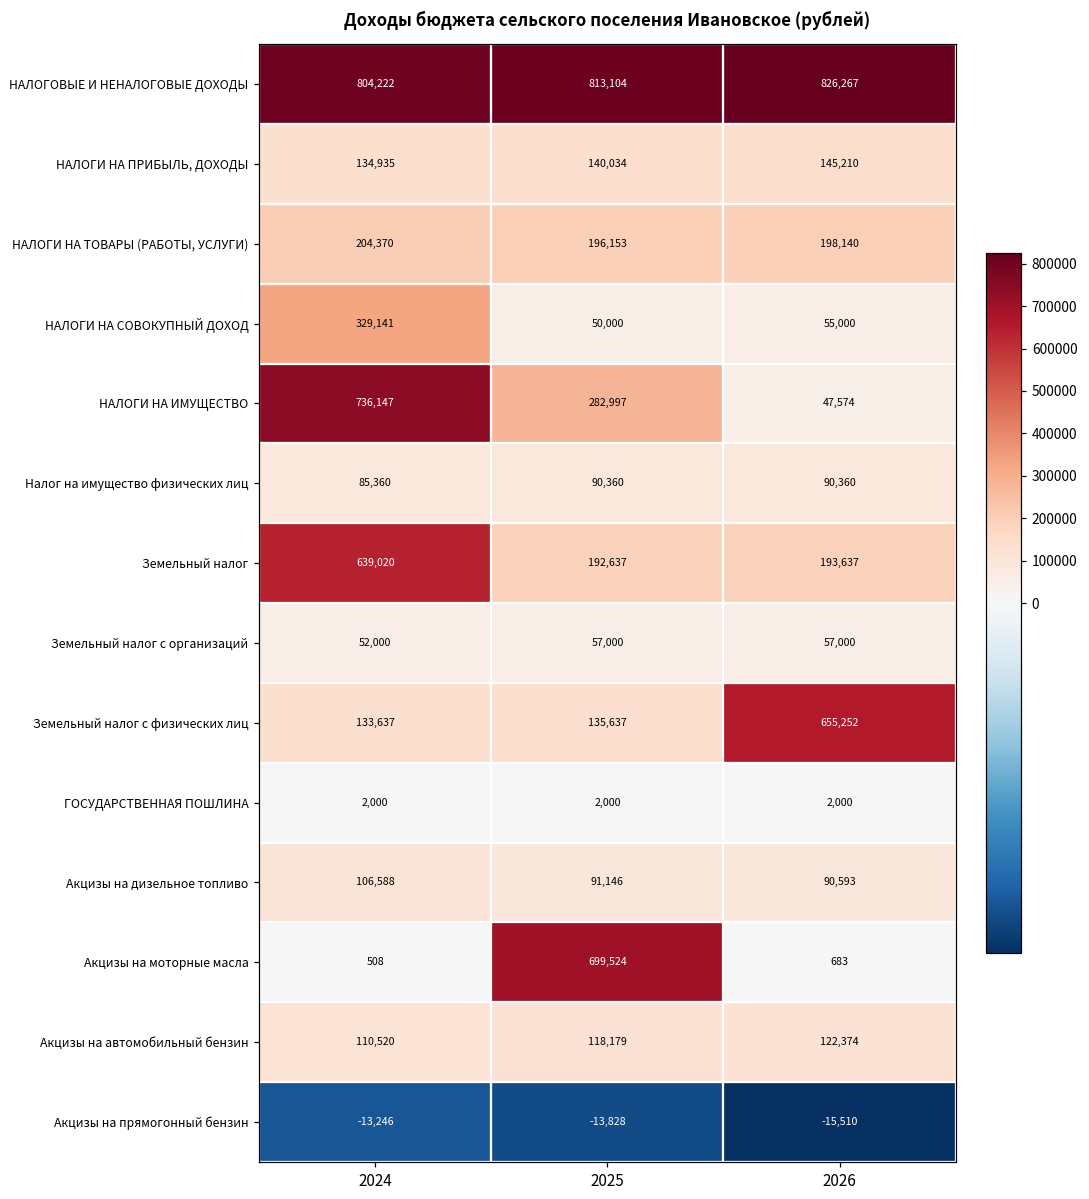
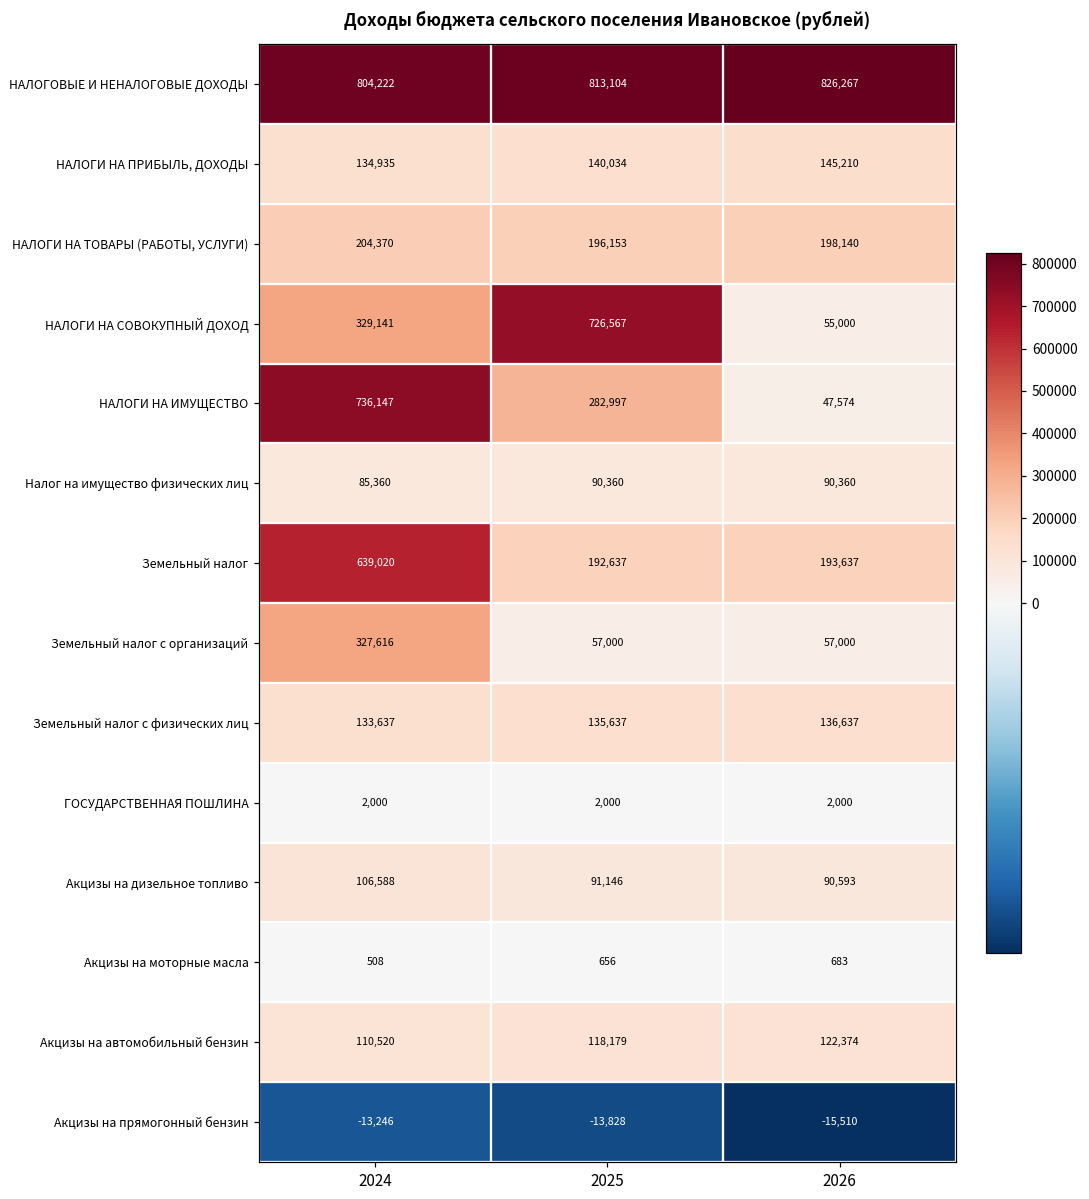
НАЛОГИ НА СОВОКУПНЫЙ ДОХОД, 2025: 50,000 -> 726,567
Земельный налог с организаций, 2024: 52,000 -> 327,616
Земельный налог с физических лиц, 2026: 655,252 -> 136,637
Акцизы на моторные масла, 2025: 699,524 -> 656
